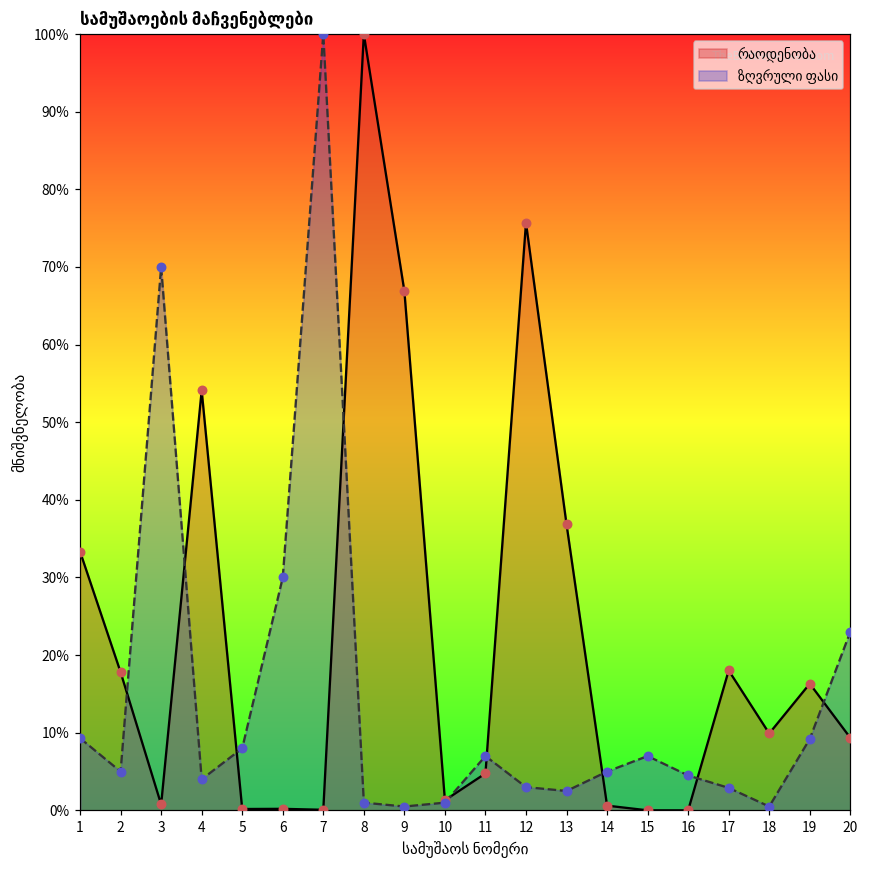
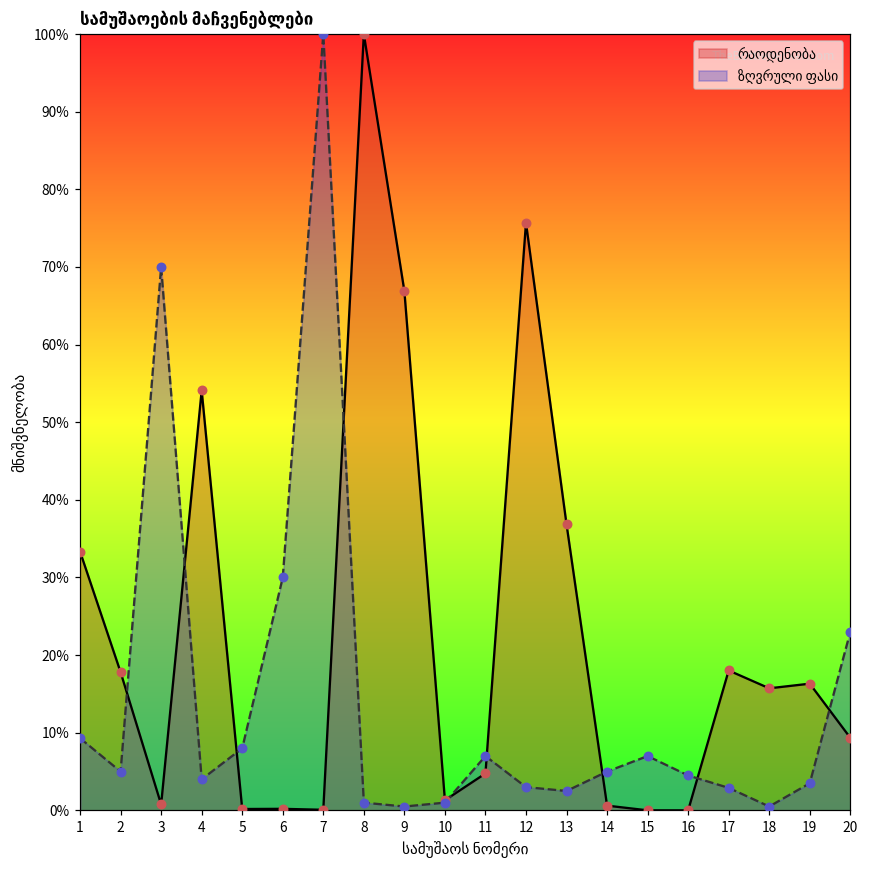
რაოდენობა, 18: 10% -> 16%
ზღვრული ფასი, 19: 9% -> 4%
